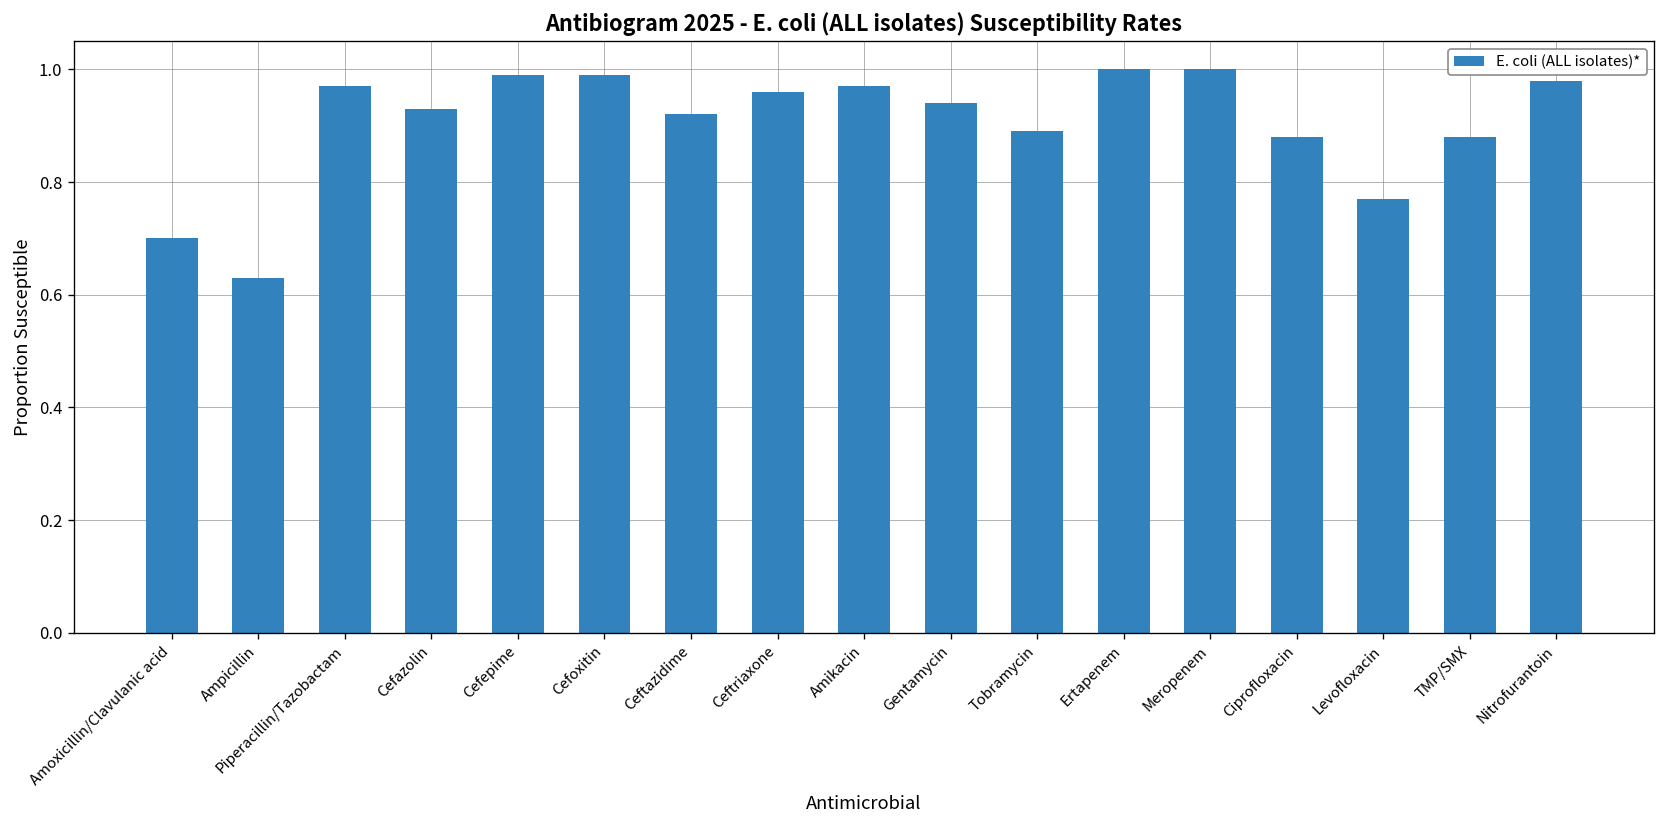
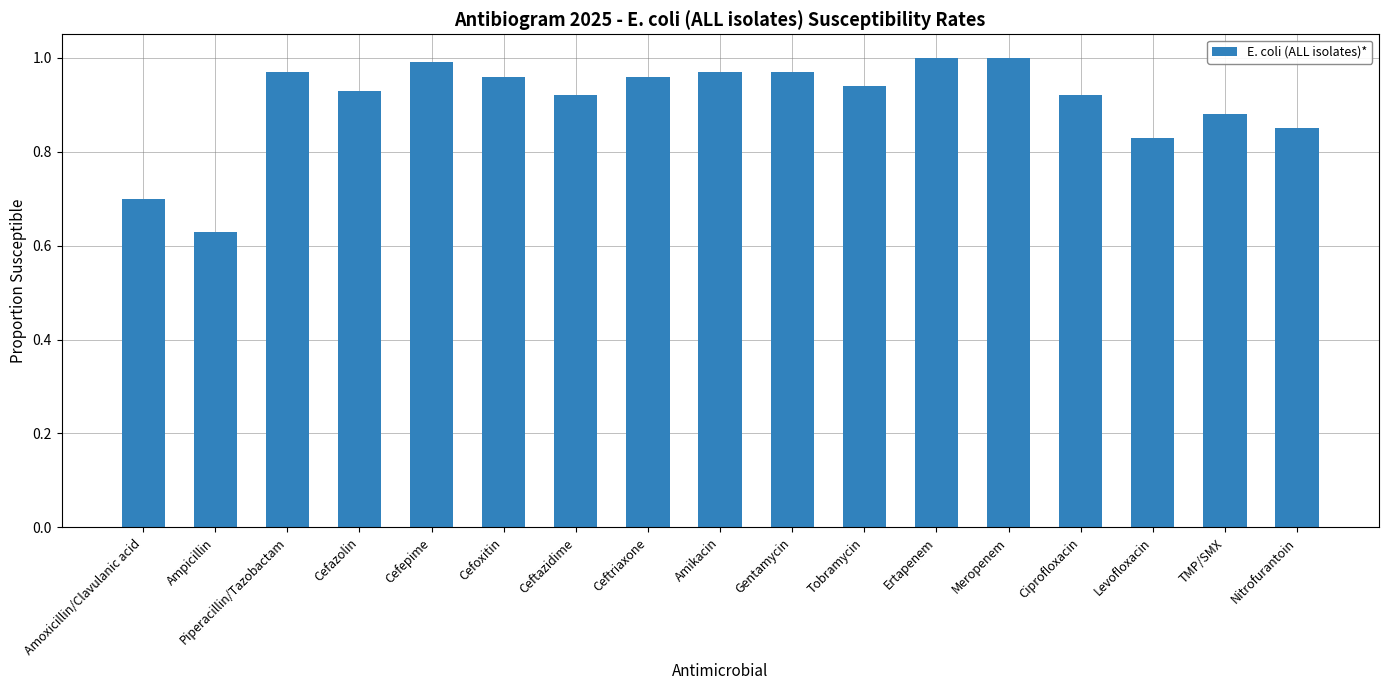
Cefoxitin: 0.99 -> 0.96
Gentamycin: 0.94 -> 0.97
Tobramycin: 0.89 -> 0.94
Ciprofloxacin: 0.88 -> 0.92
Levofloxacin: 0.77 -> 0.83
Nitrofurantoin: 0.98 -> 0.85
